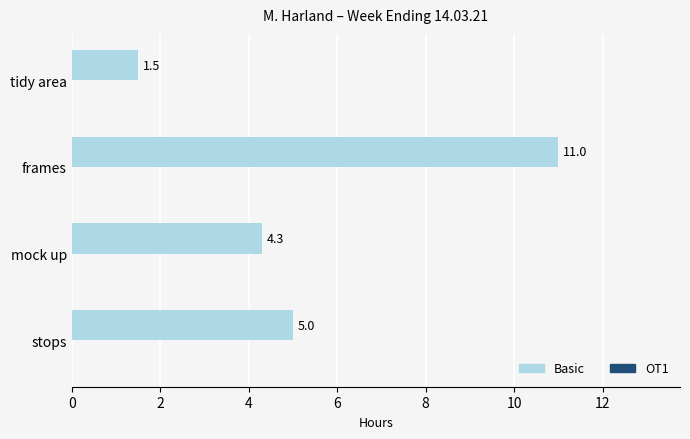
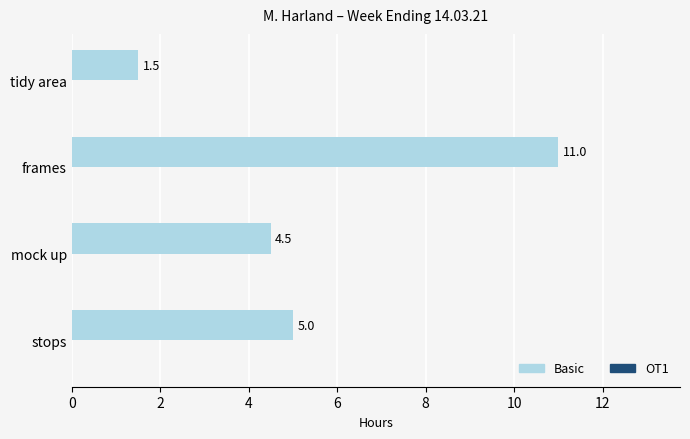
Basic, mock up: 4.3 -> 4.5
